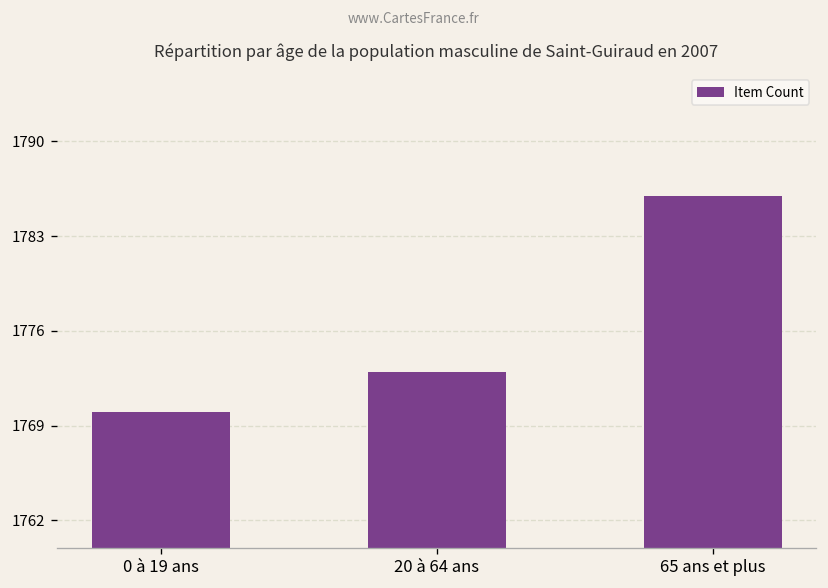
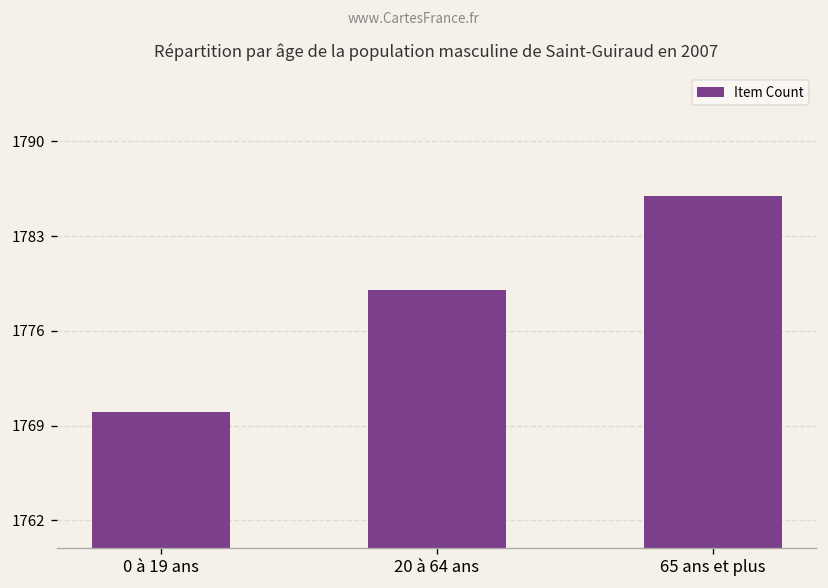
20 à 64 ans: 1773 -> 1779
